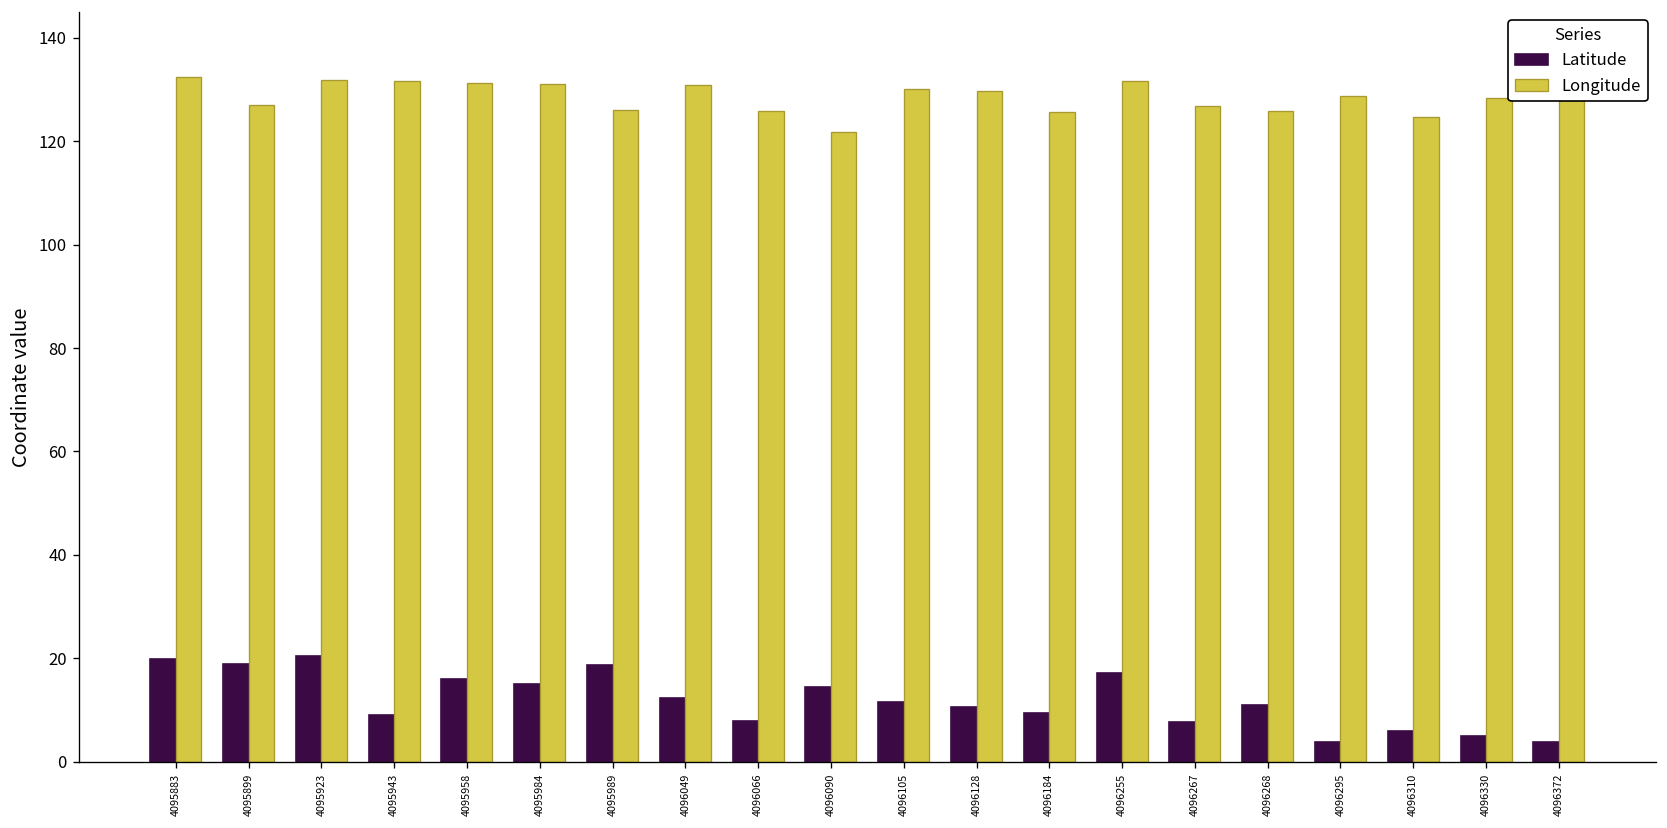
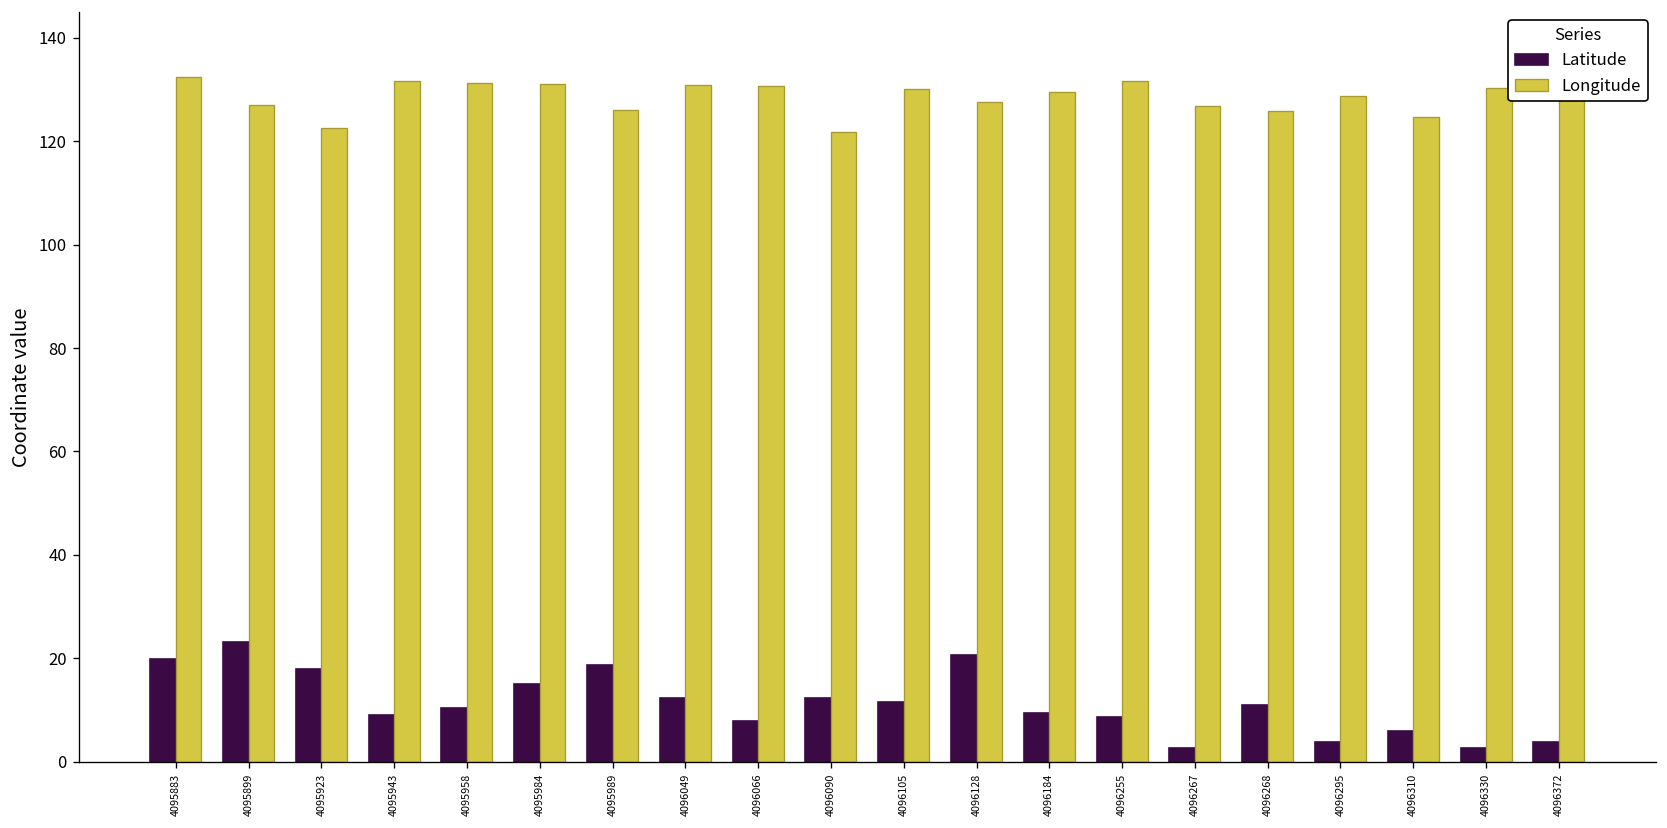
Latitude, 4095899: 19 -> 23
Latitude, 4095923: 21 -> 18
Longitude, 4095923: 132 -> 123
Latitude, 4095958: 16 -> 10
Longitude, 4096066: 126 -> 131
Latitude, 4096090: 14 -> 12
Latitude, 4096128: 11 -> 21
Longitude, 4096128: 130 -> 128
Longitude, 4096184: 126 -> 129
Latitude, 4096255: 17 -> 9
Latitude, 4096267: 8 -> 3
Latitude, 4096330: 5 -> 3
Longitude, 4096330: 128 -> 130
